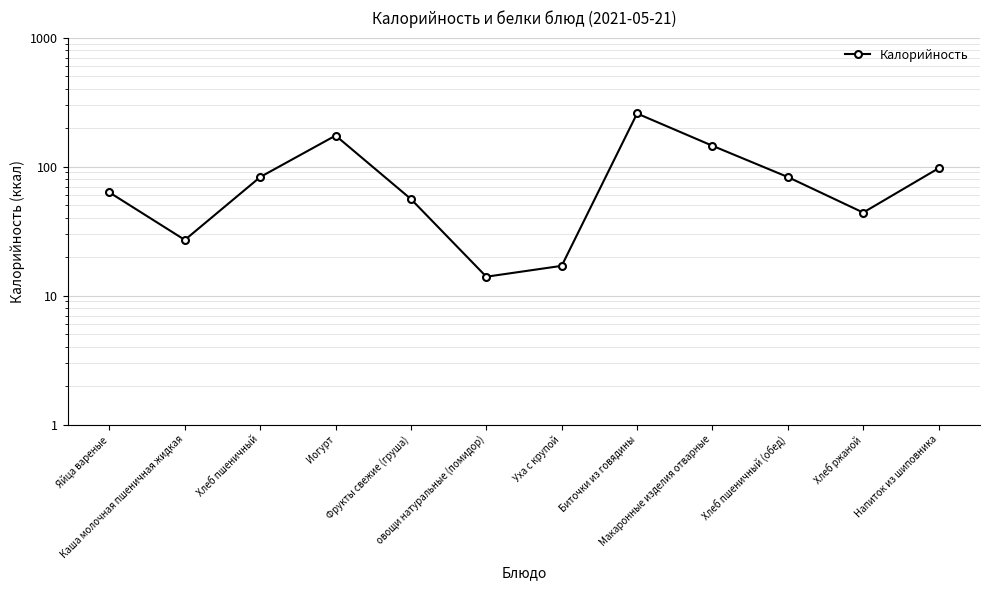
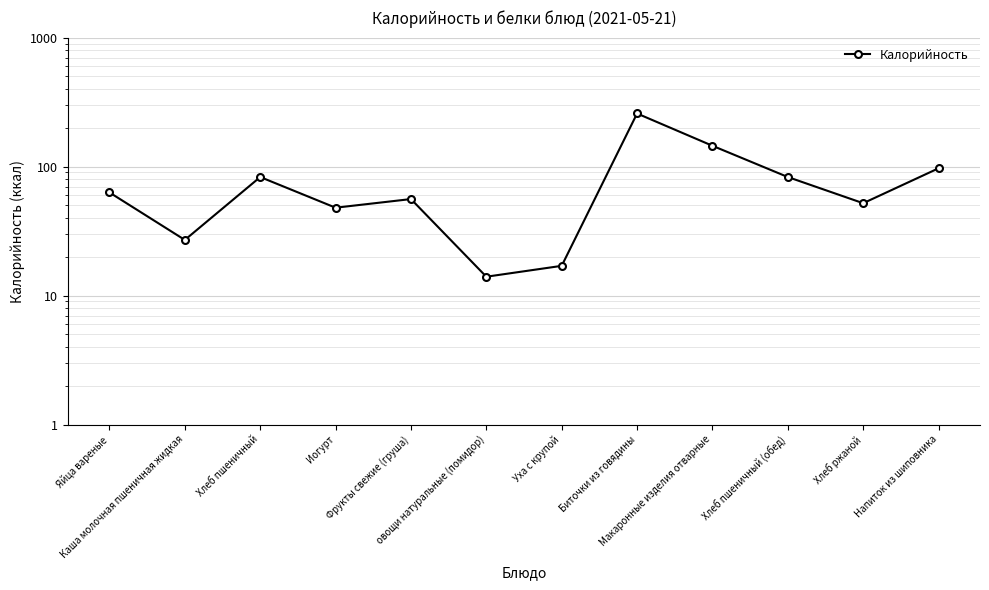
Иогурт: 170 -> 48
Хлеб ржаной: 44 -> 52
